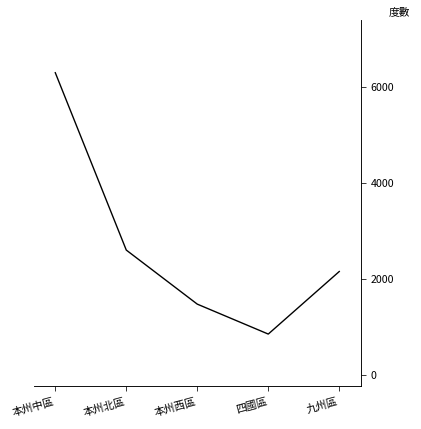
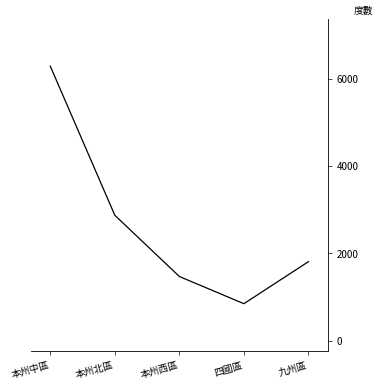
本州北區: 2600 -> 2900
九州區: 2200 -> 1800
